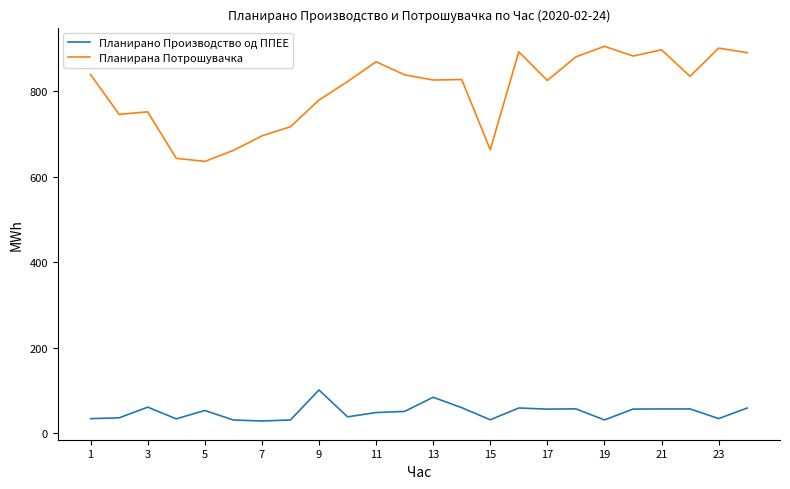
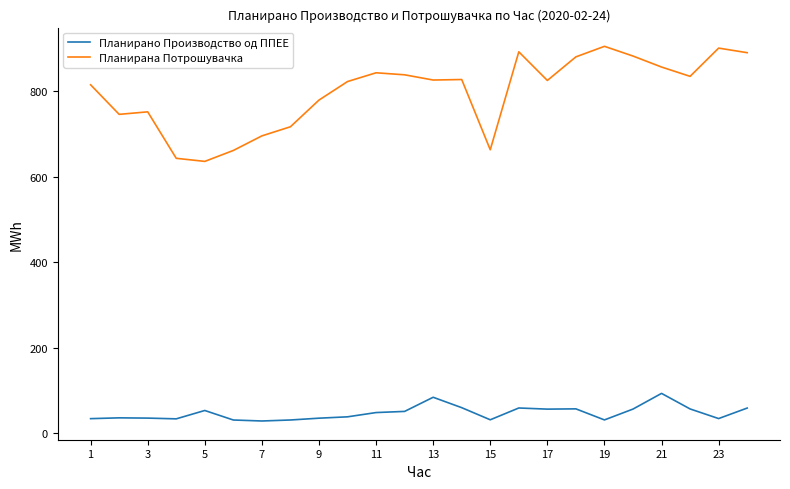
Планирана Потрошувачка, 1: 840 -> 810
Планирано Производство од ППЕЕ, 3: 60 -> 40
Планирано Производство од ППЕЕ, 9: 100 -> 40
Планирана Потрошувачка, 11: 870 -> 840
Планирано Производство од ППЕЕ, 21: 60 -> 90
Планирана Потрошувачка, 21: 900 -> 860
